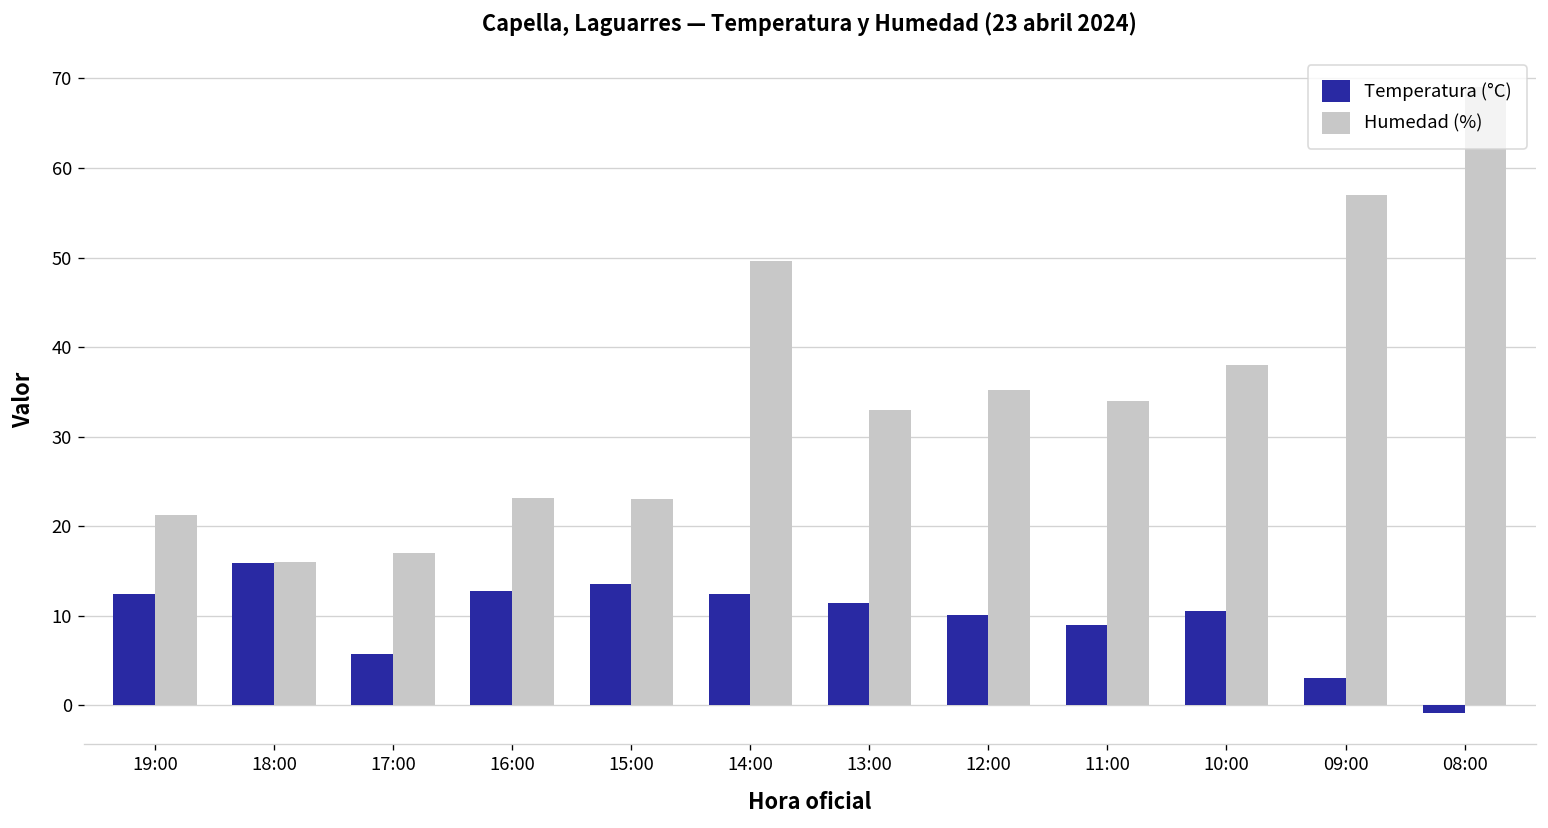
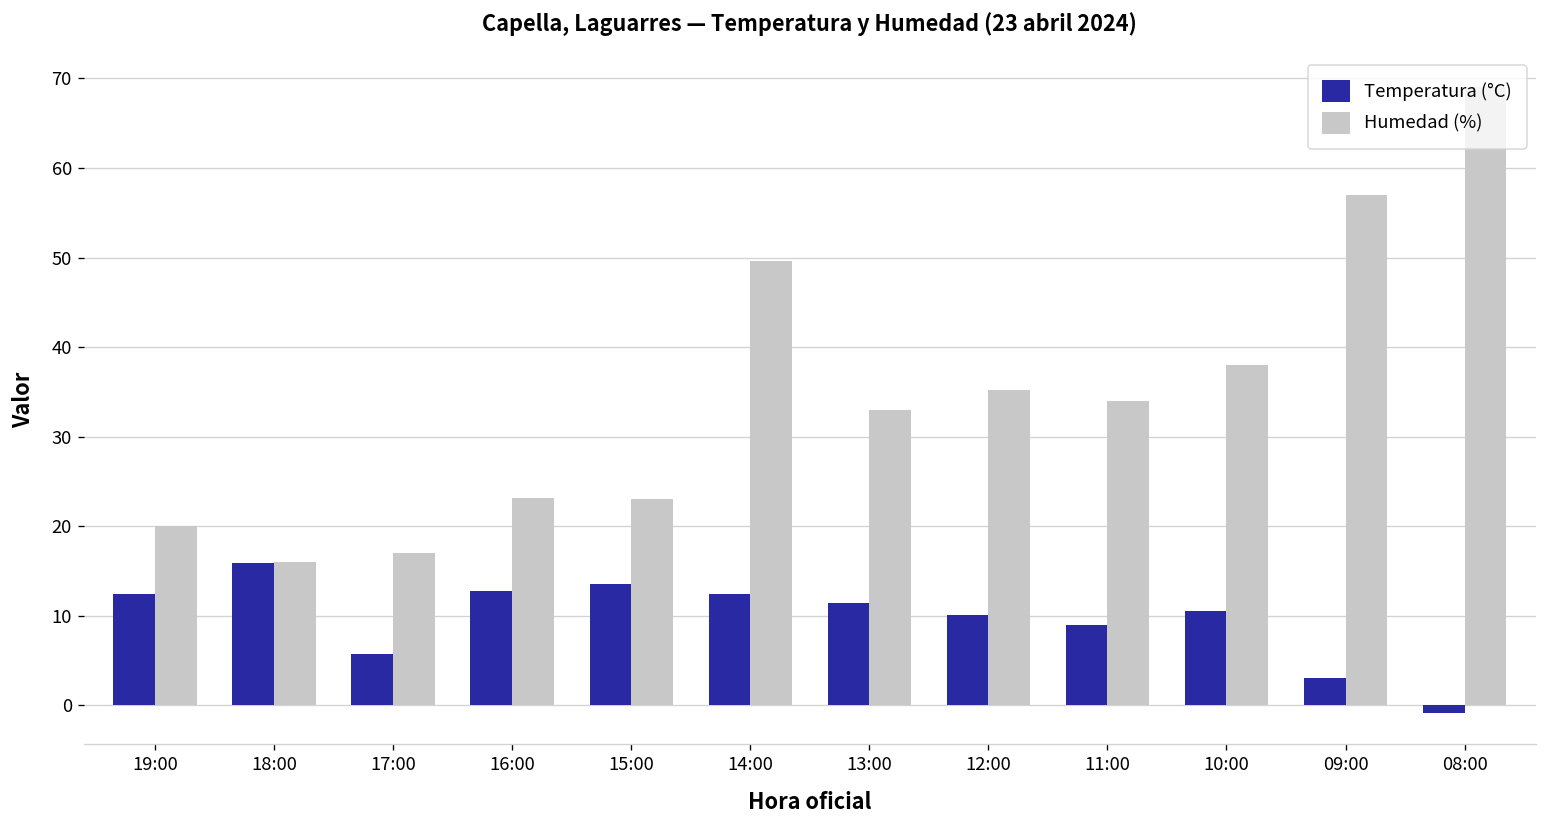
Humedad (%), 19:00: 21 -> 20
